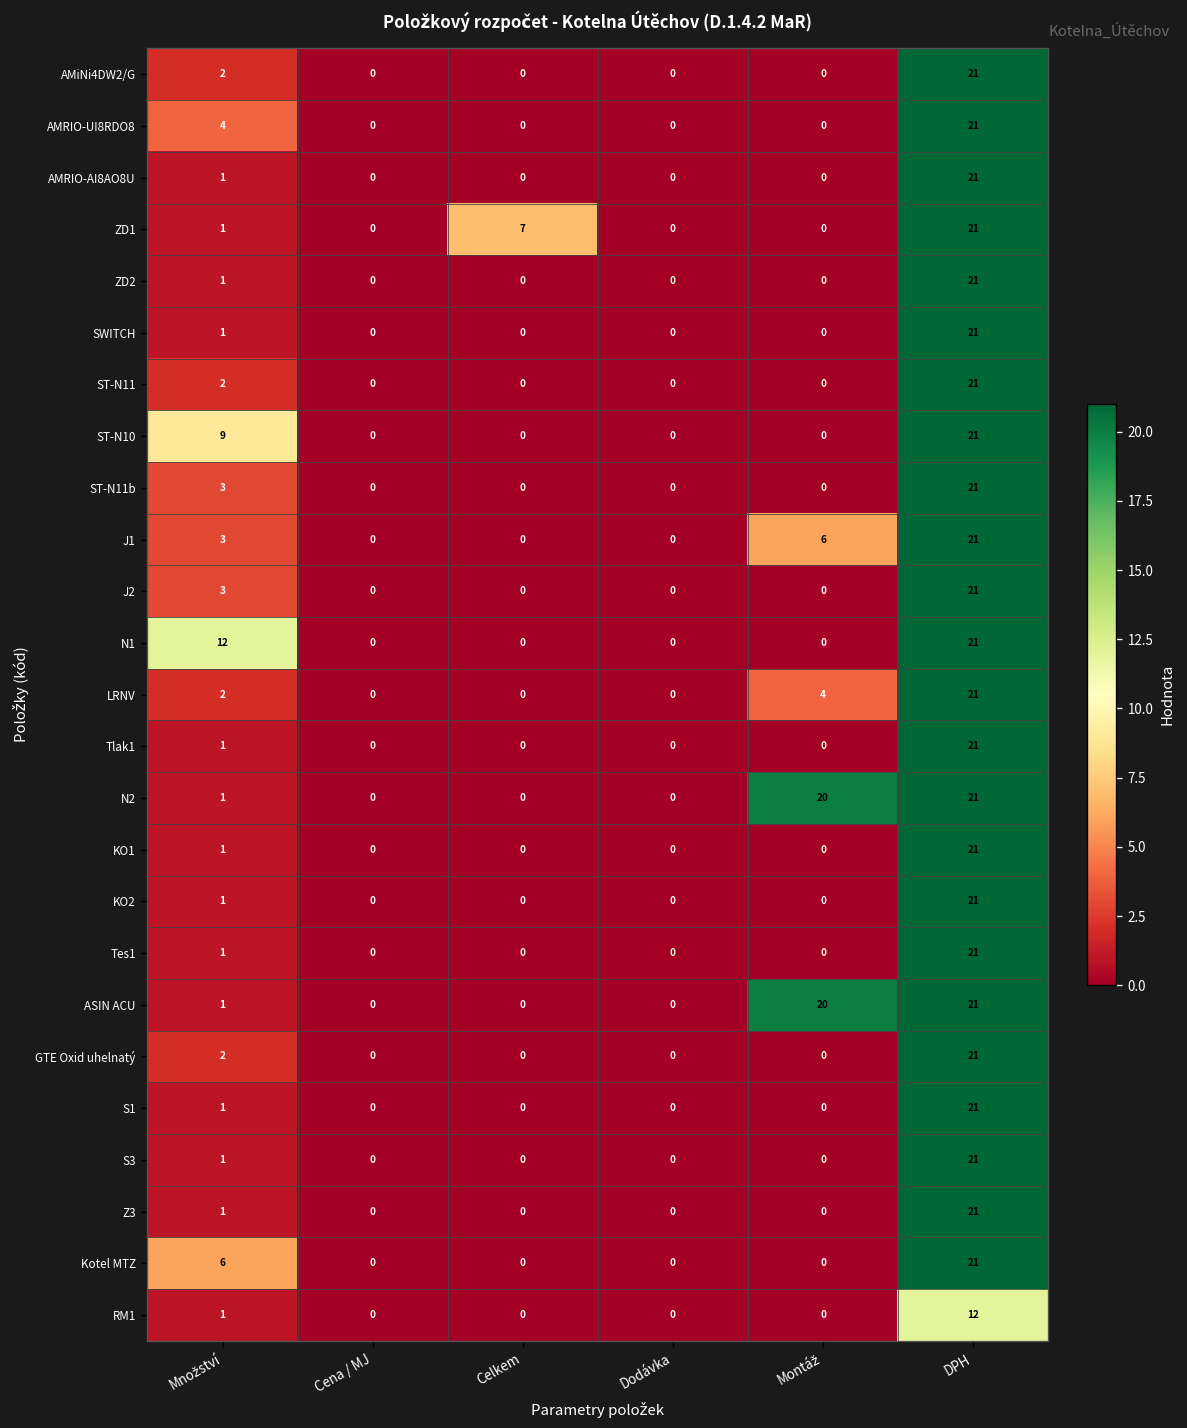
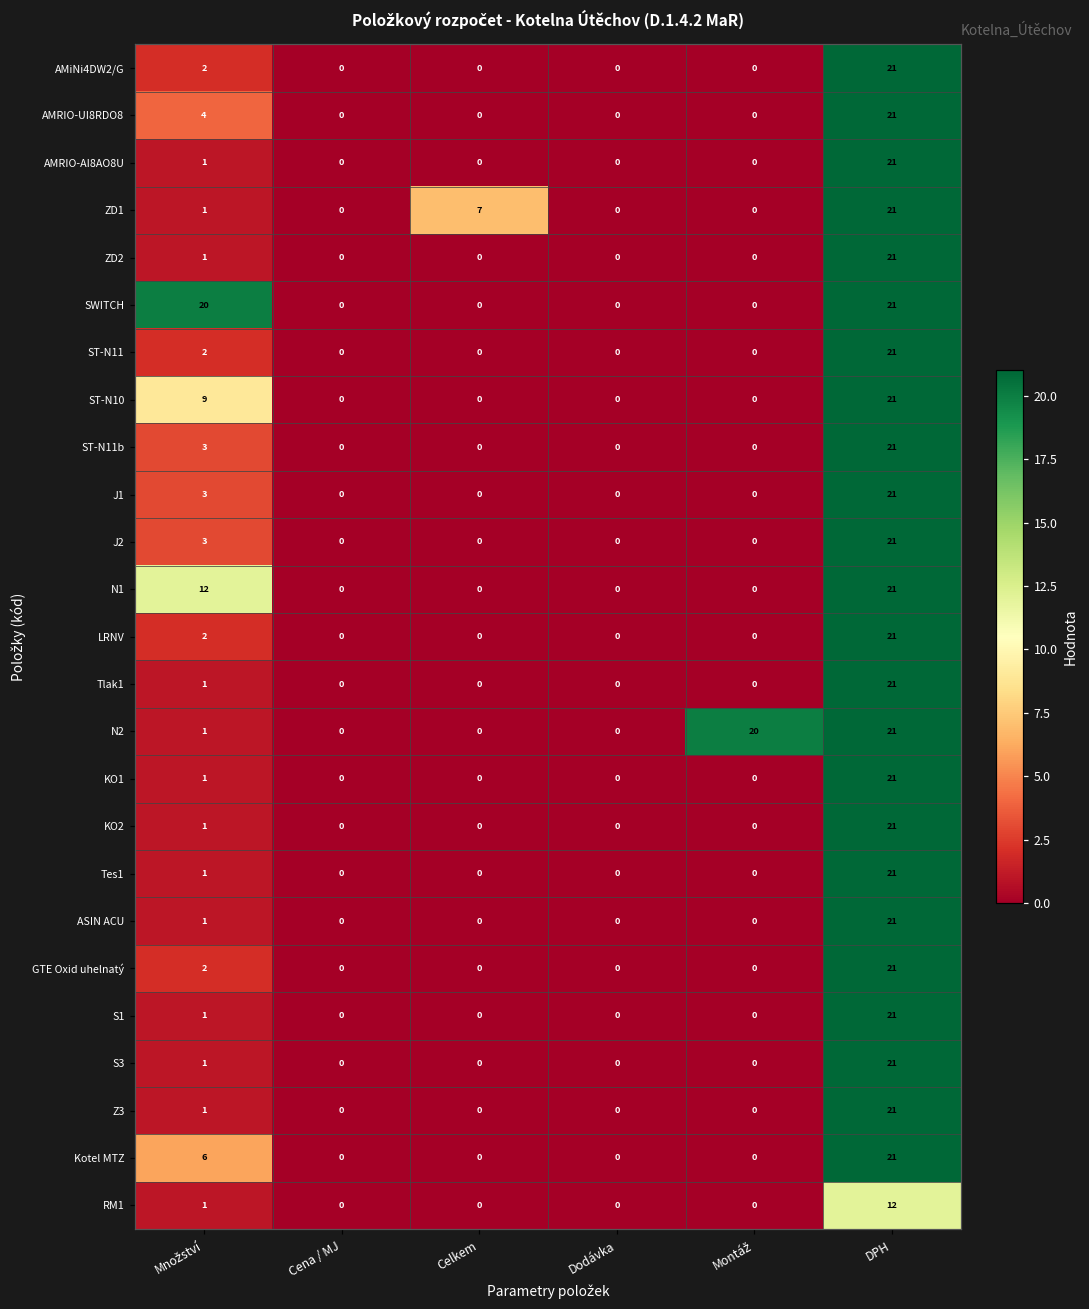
SWITCH, Množství: 1 -> 20
J1, Montáž: 6 -> 0
LRNV, Montáž: 4 -> 0
ASIN ACU, Montáž: 20 -> 0
